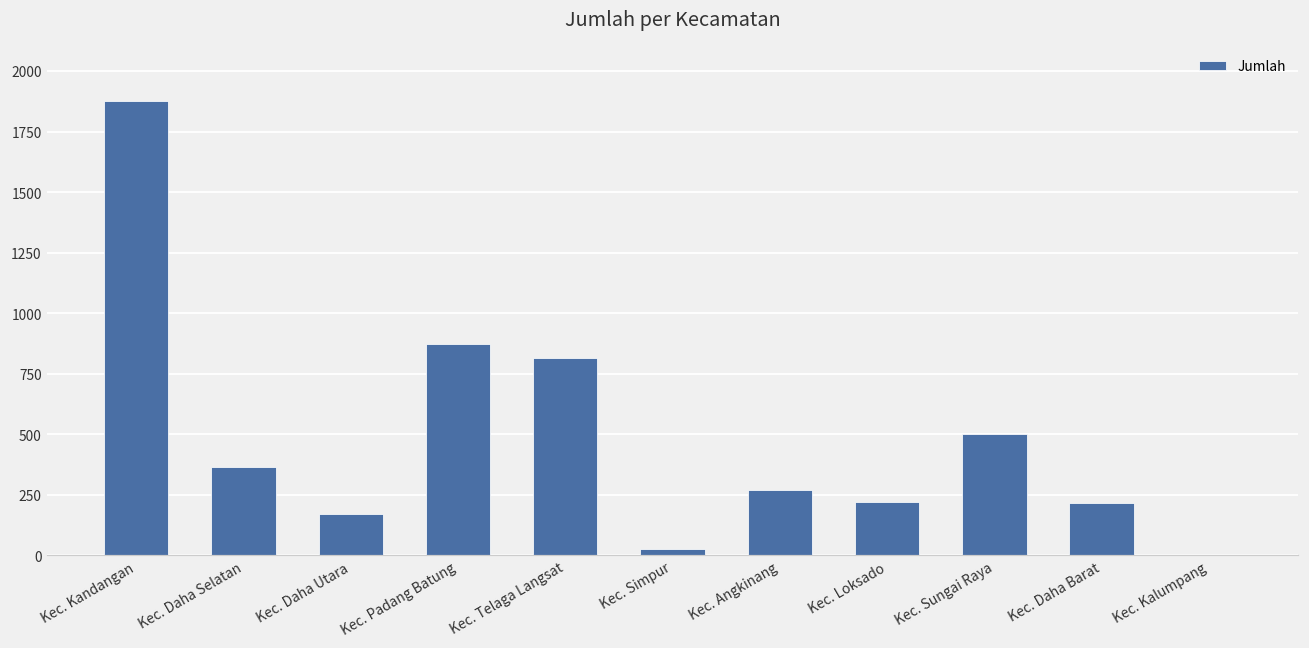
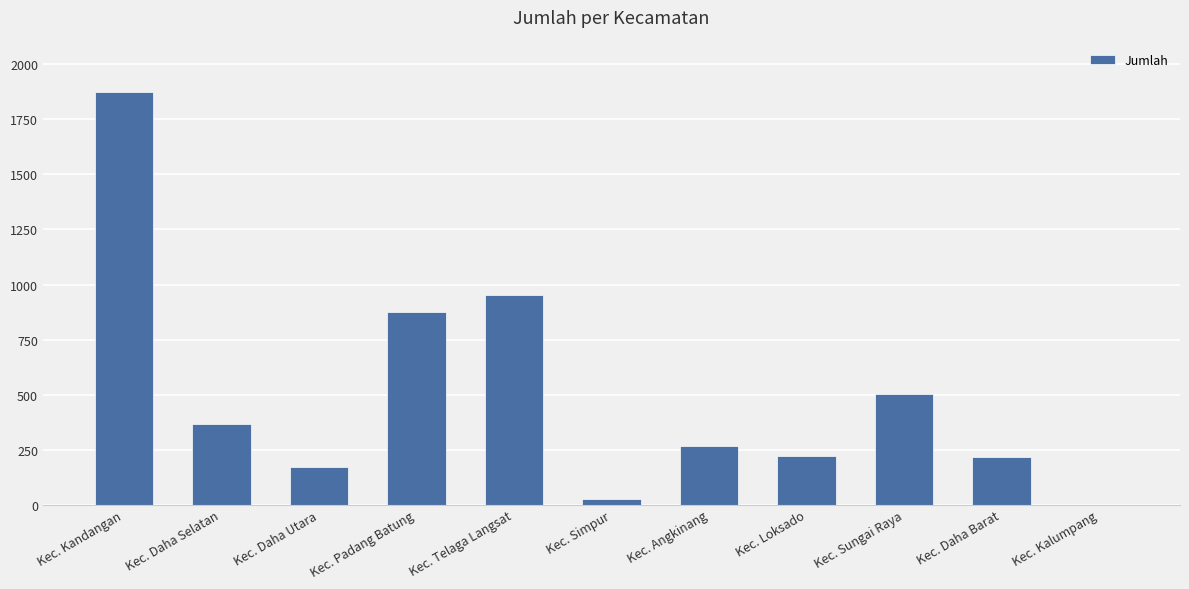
Kec. Telaga Langsat: 810 -> 950
